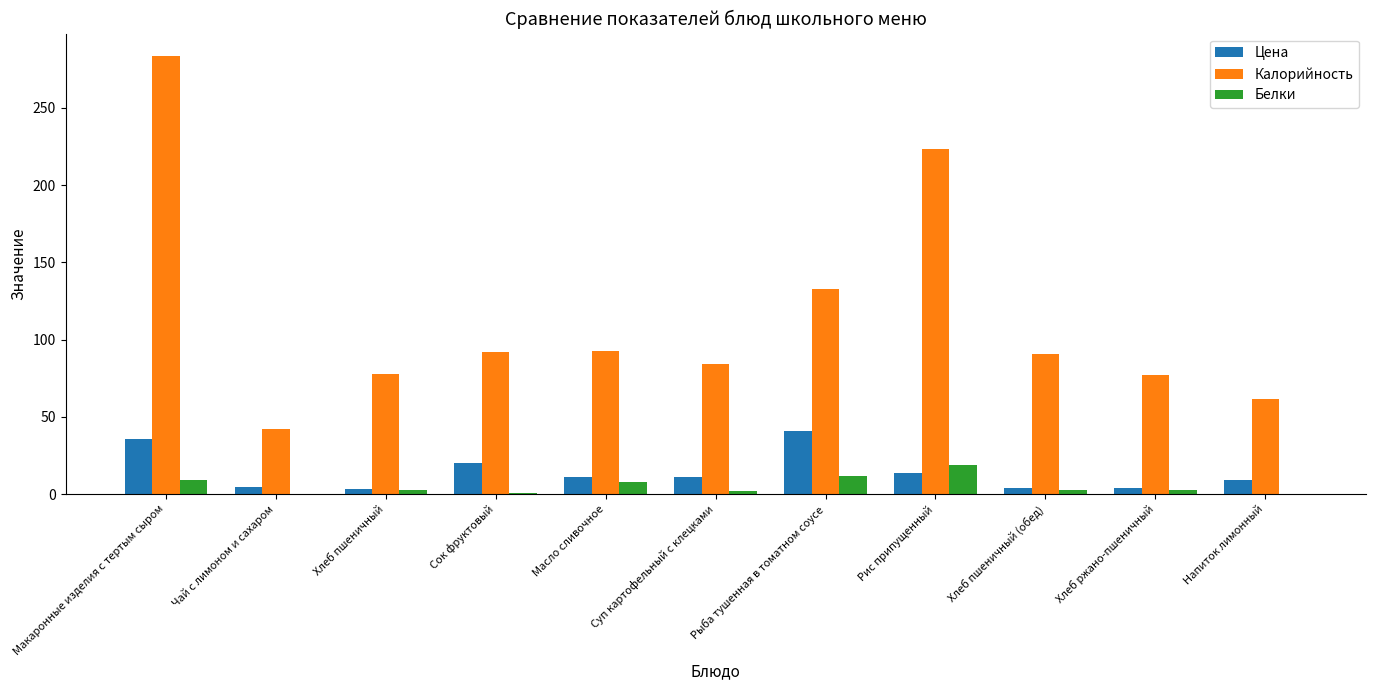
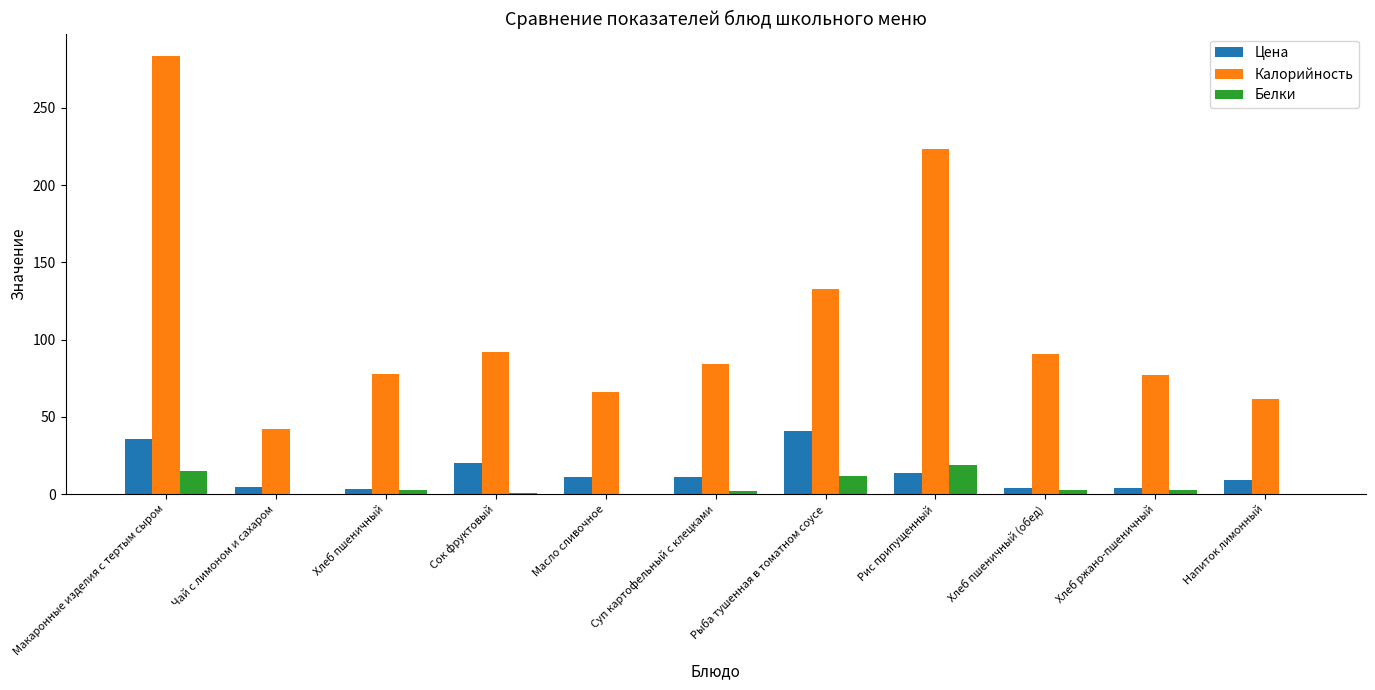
Белки, Макаронные изделия с тертым сыром: 9 -> 15
Калорийность, Масло сливочное: 93 -> 66
Белки, Масло сливочное: 8 -> 0
